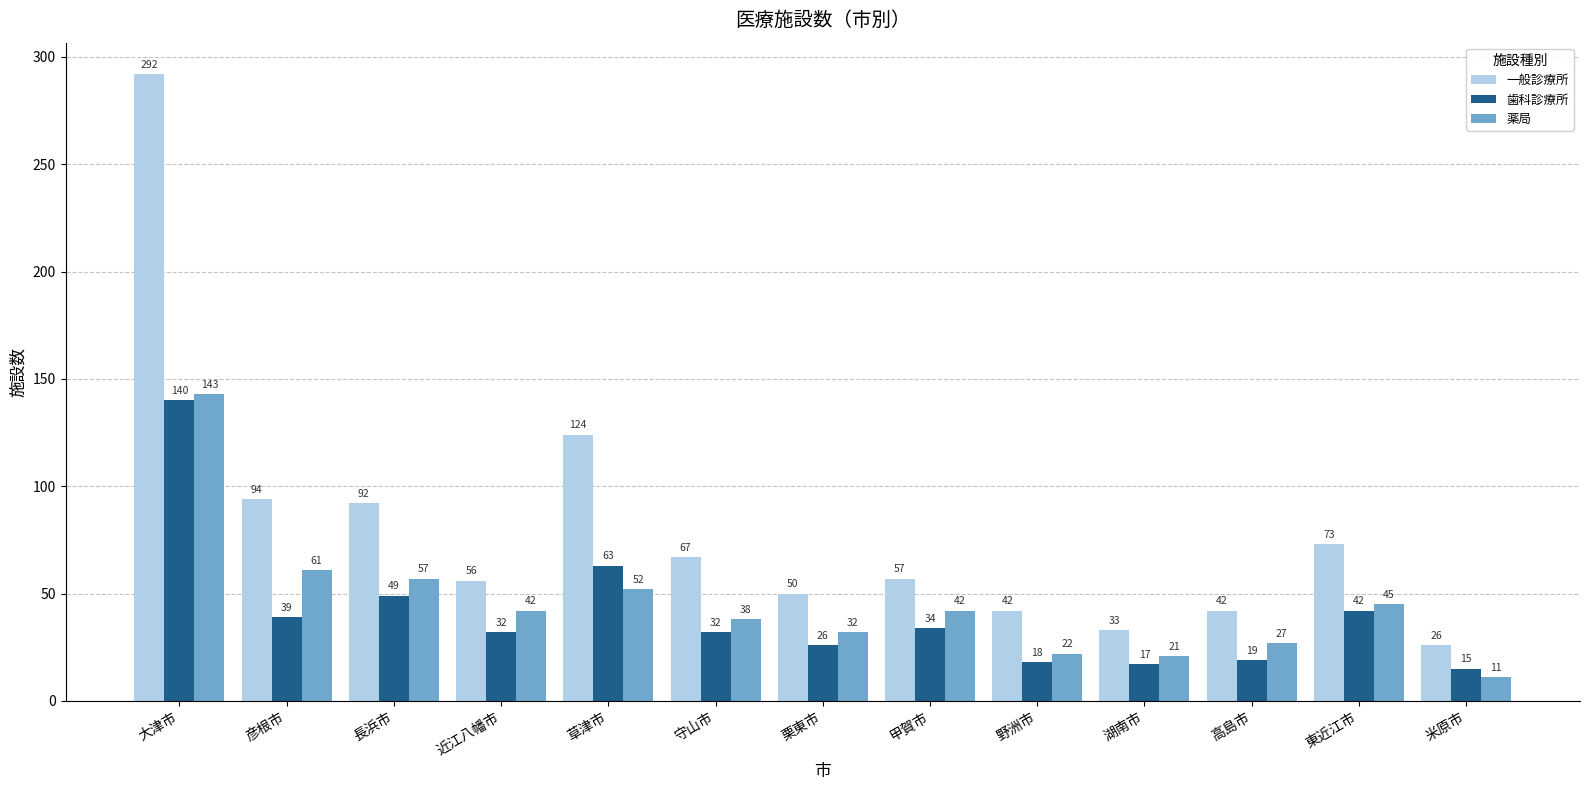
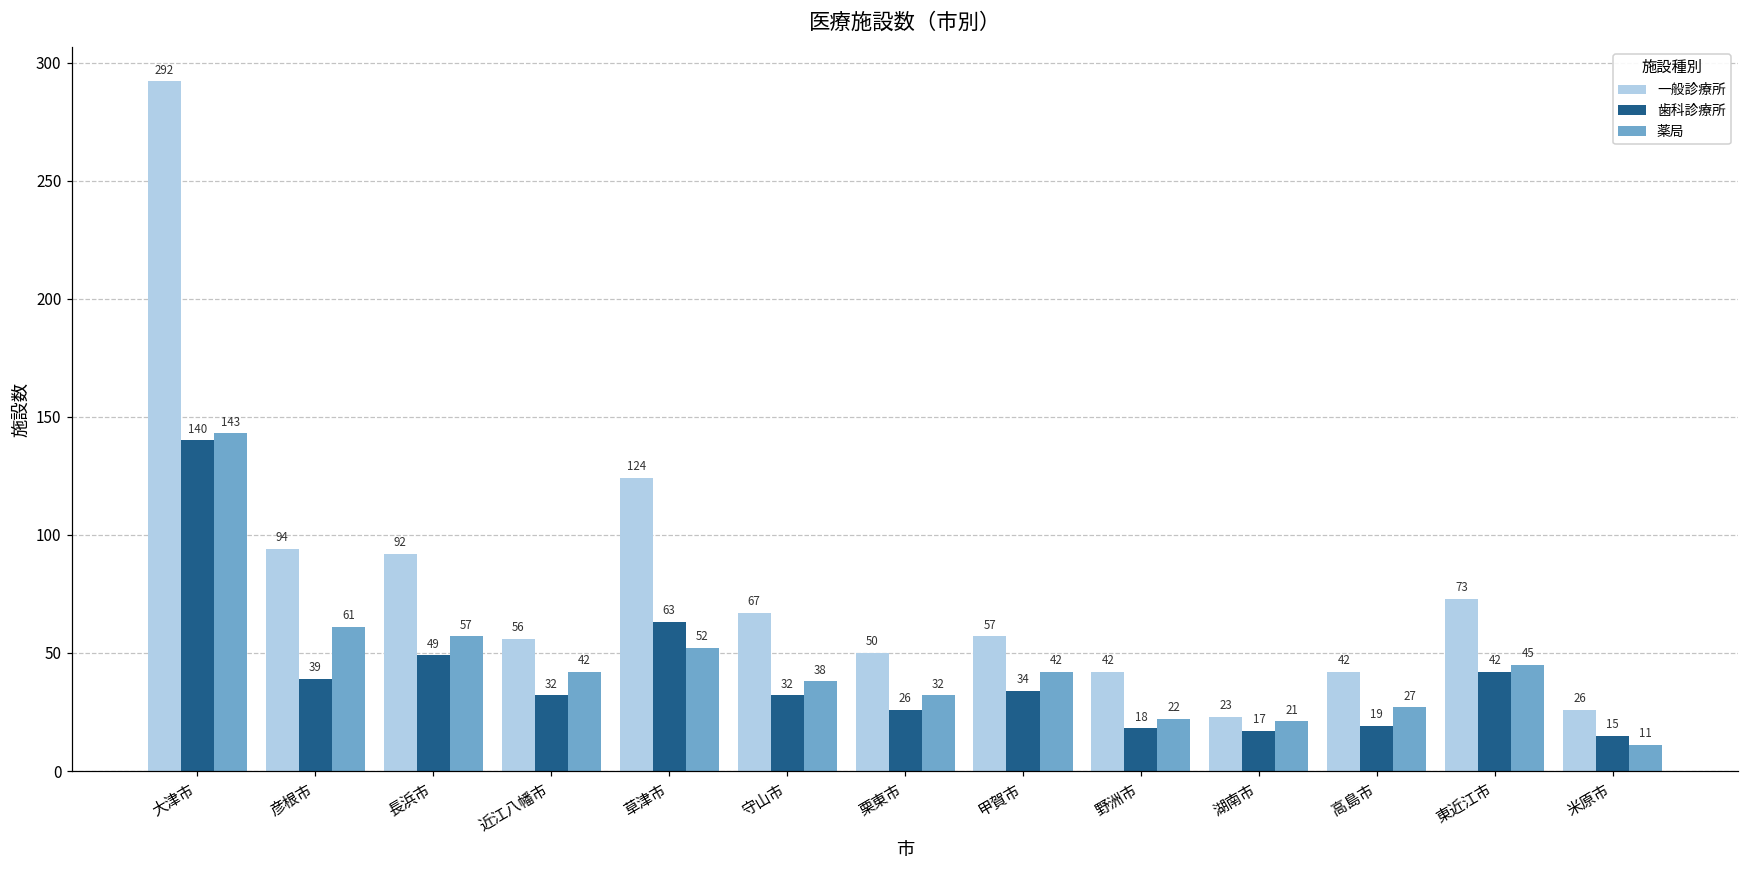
一般診療所, 湖南市: 33 -> 23
